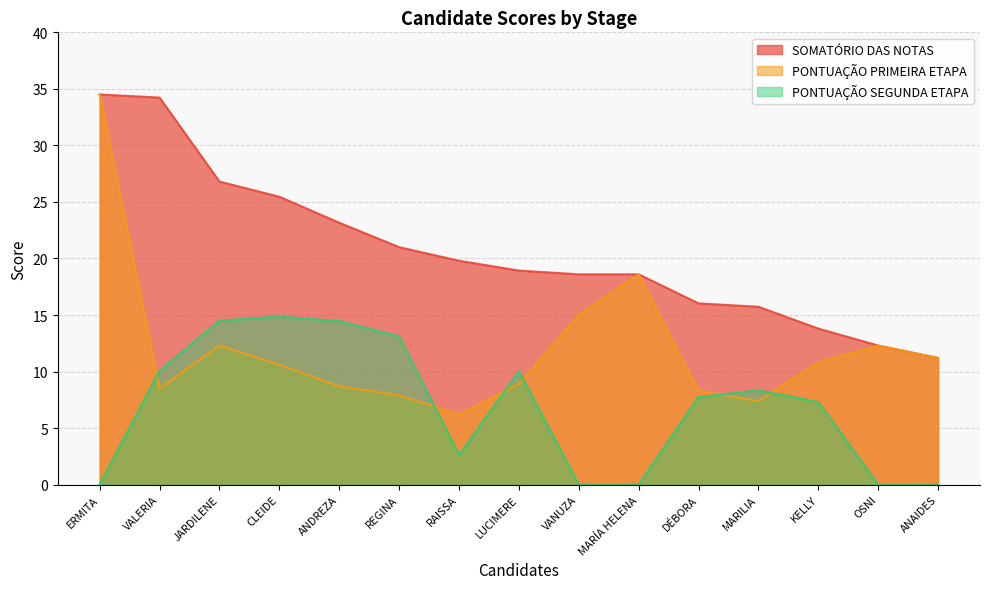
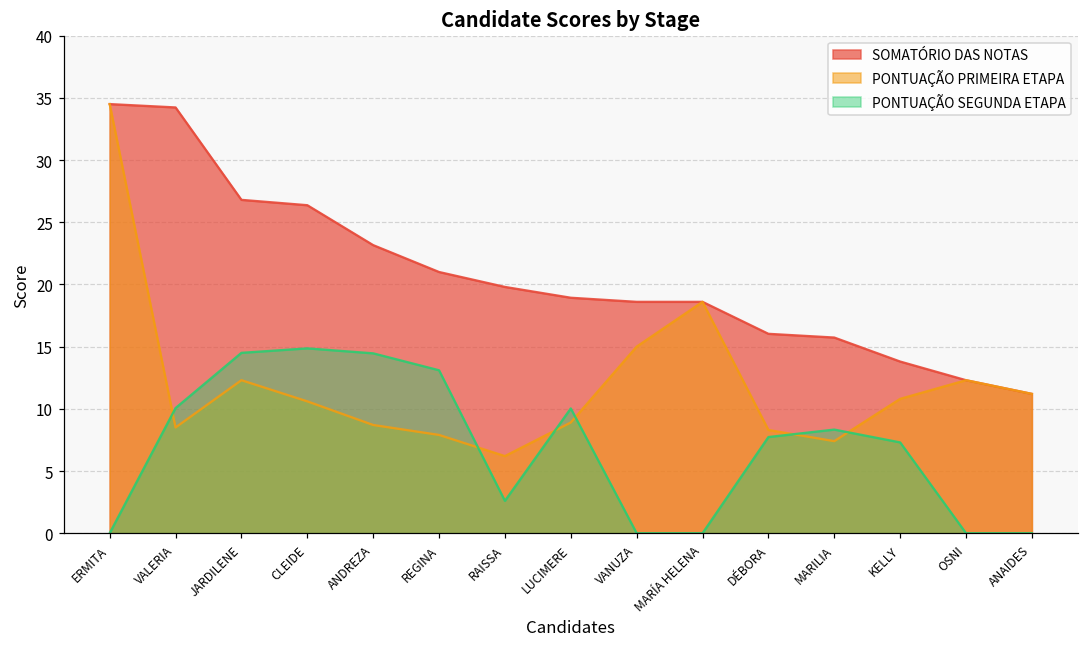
SOMATÓRIO DAS NOTAS, CLEIDE: 25.5 -> 26.4
